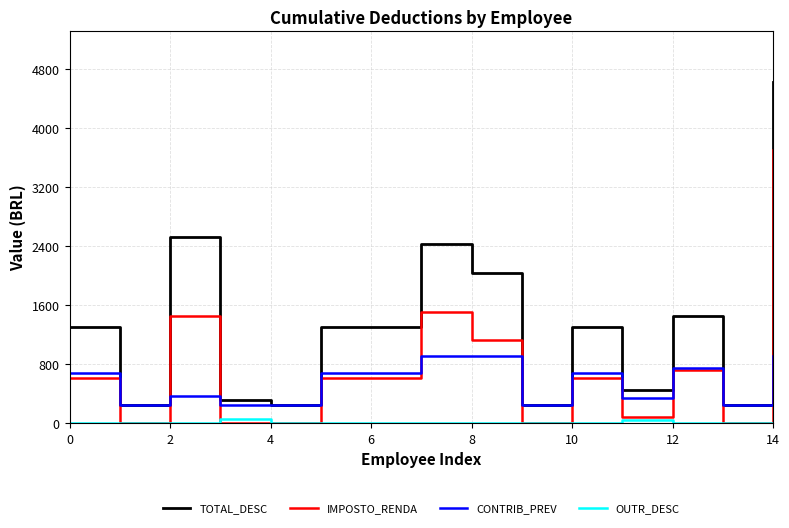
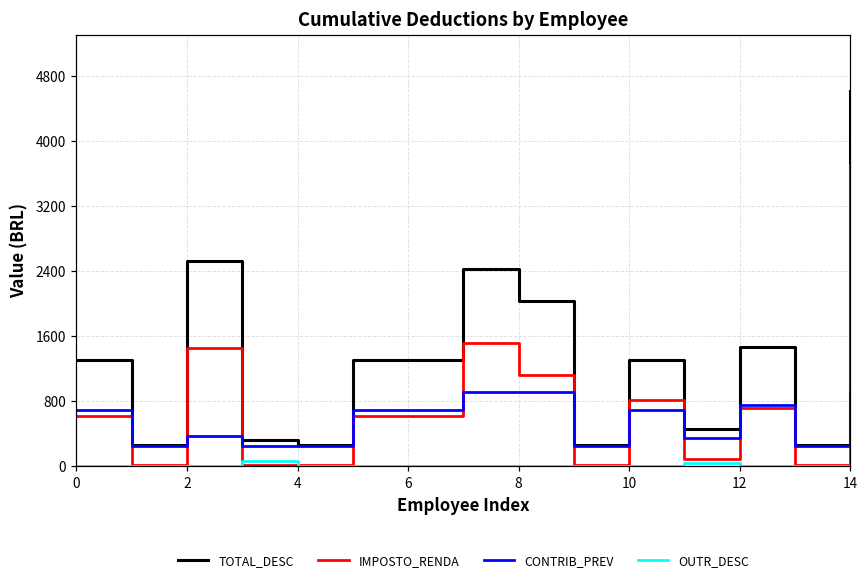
IMPOSTO_RENDA, 10: 600 -> 800
